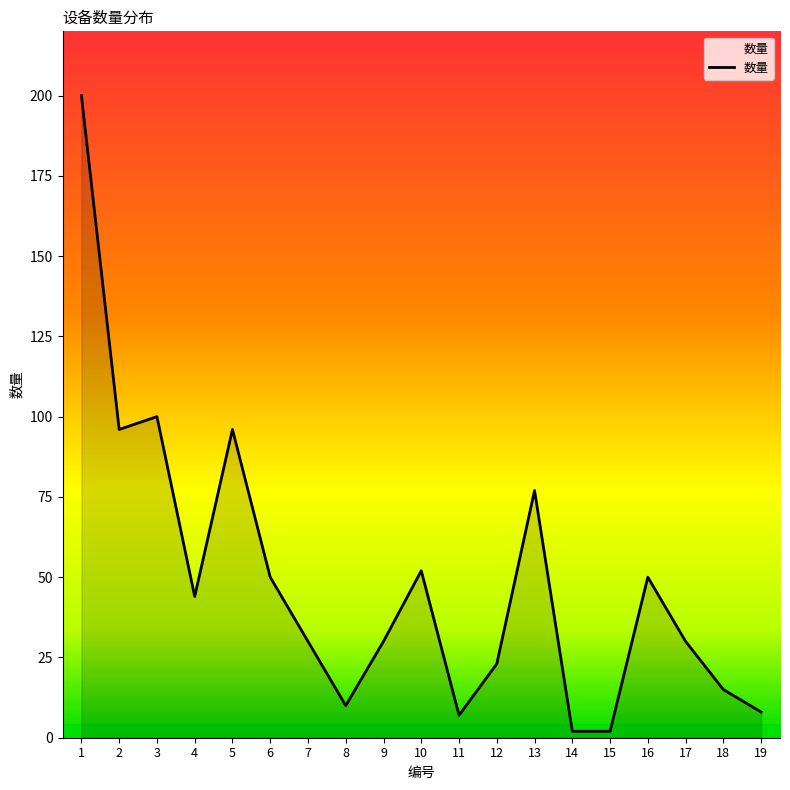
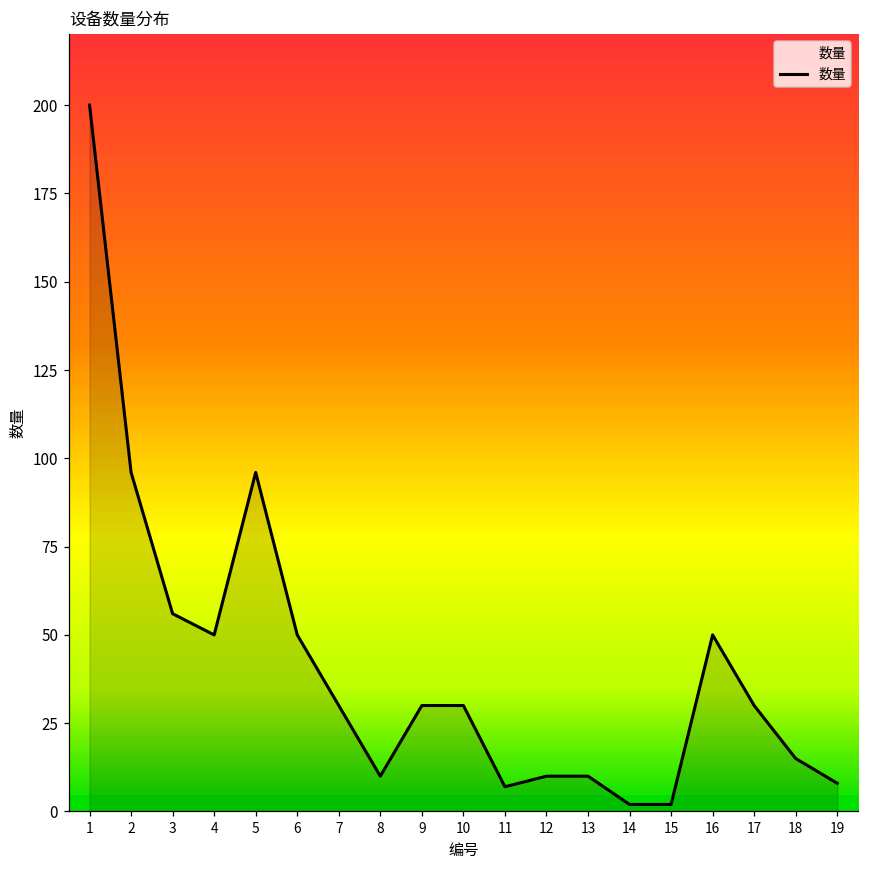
3: 100 -> 56
4: 44 -> 50
10: 52 -> 30
12: 23 -> 10
13: 77 -> 10
